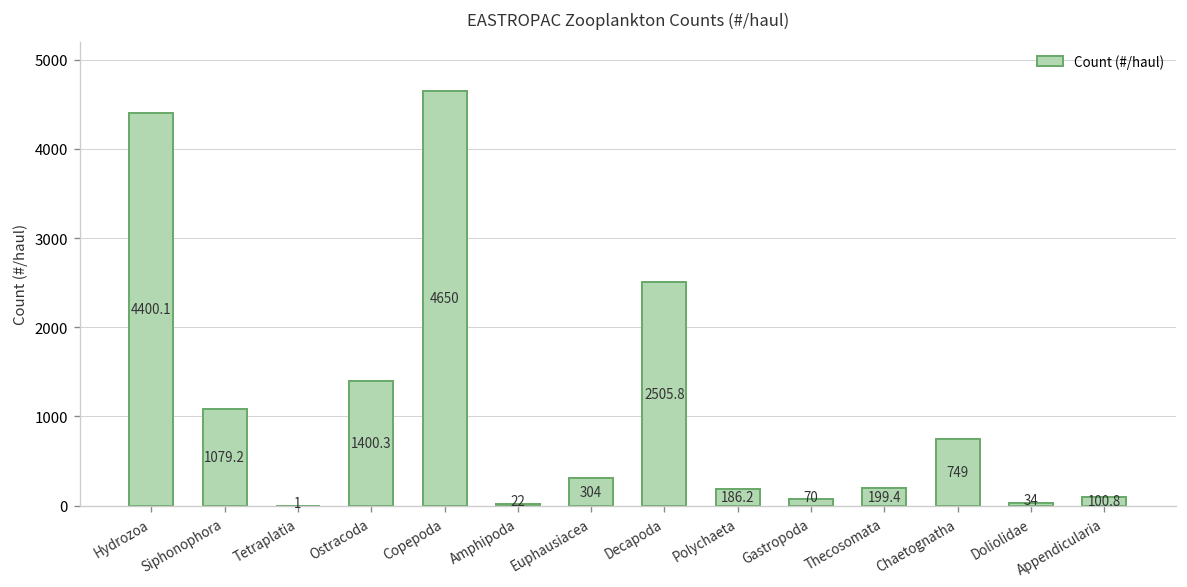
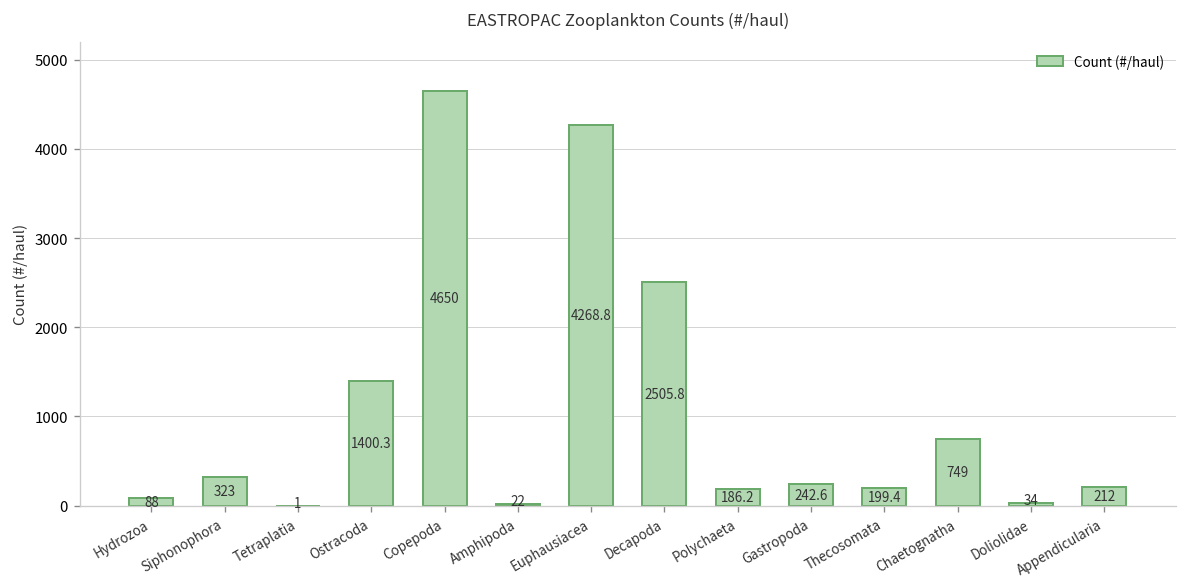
Hydrozoa: 4400.1 -> 88
Siphonophora: 1079.2 -> 323
Euphausiacea: 304 -> 4268.8
Gastropoda: 70 -> 242.6
Appendicularia: 100.8 -> 212
